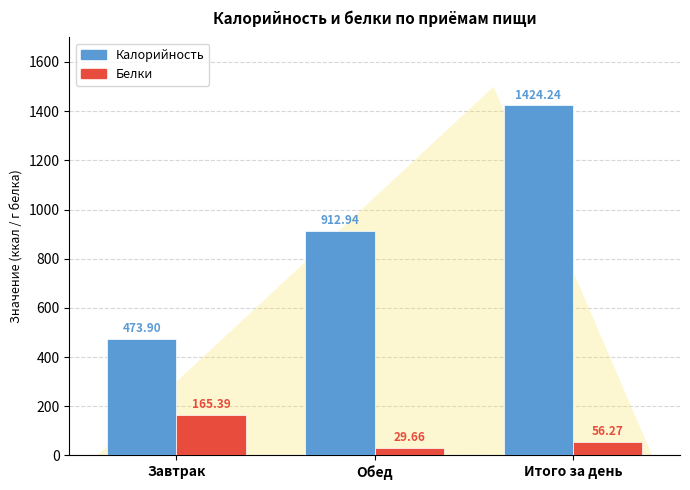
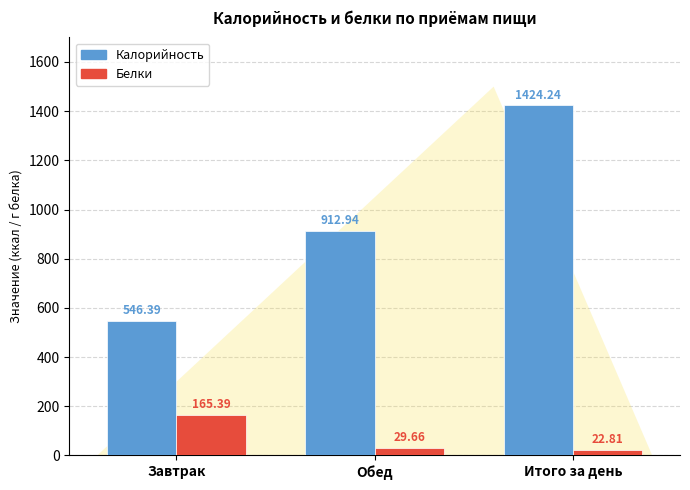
Калорийность, Завтрак: 473.90 -> 546.39
Белки, Итого за день: 56.27 -> 22.81
